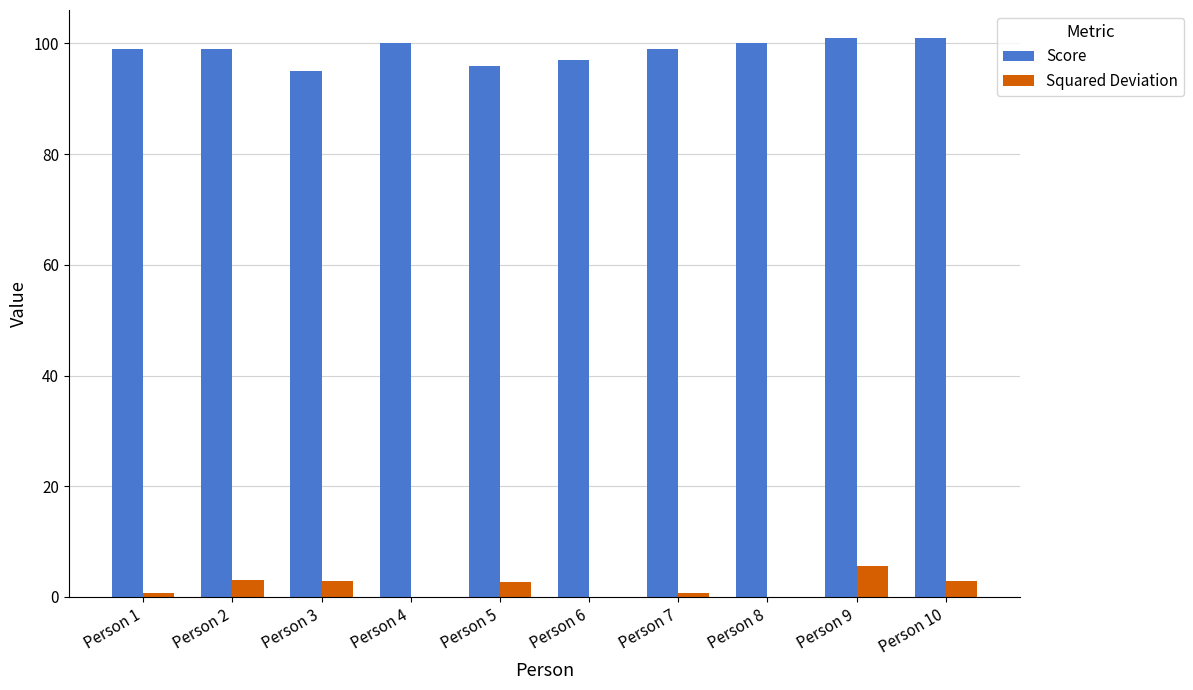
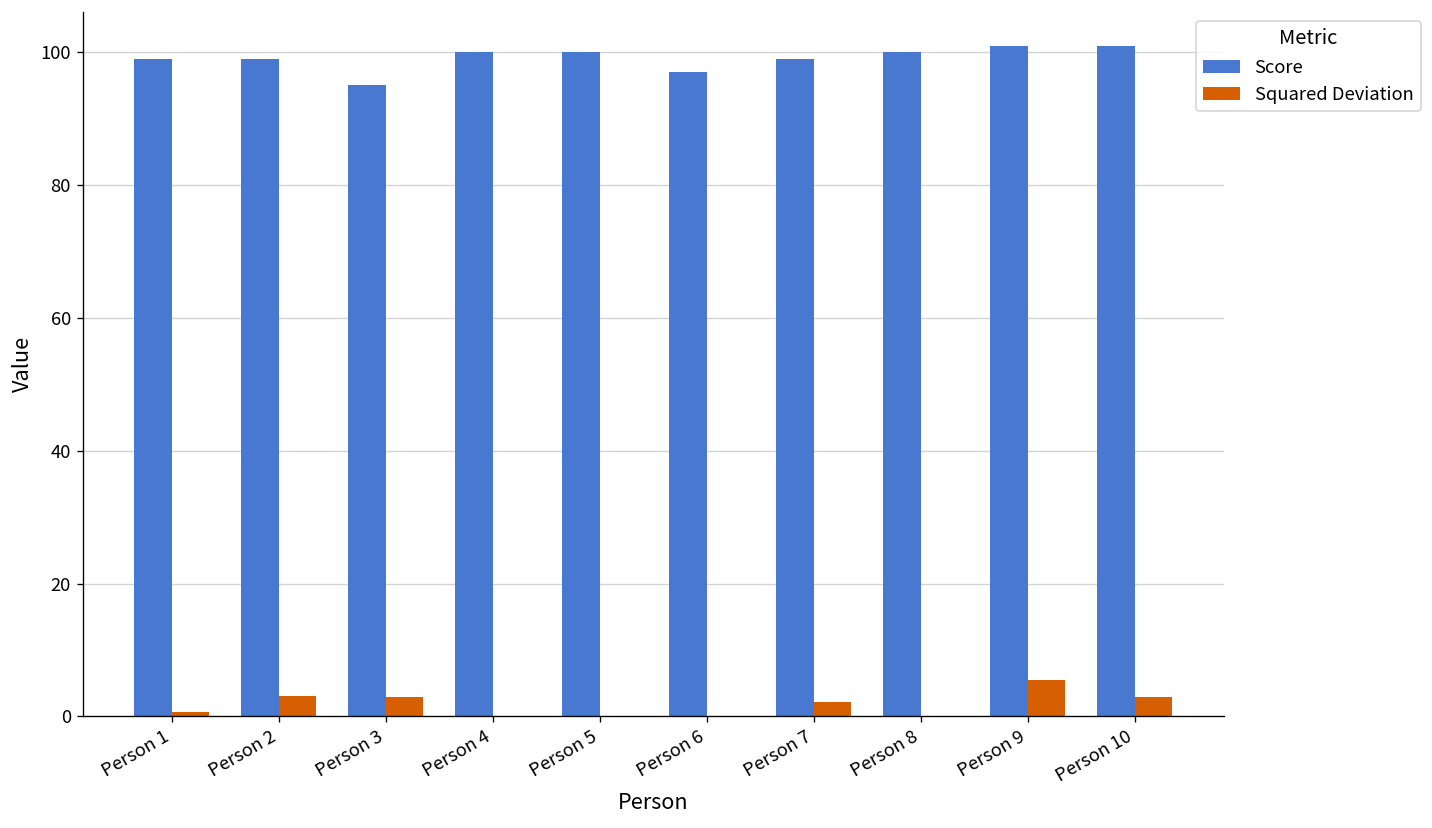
Score, Person 5: 96 -> 100
Squared Deviation, Person 5: 3 -> 0
Squared Deviation, Person 7: 1 -> 2
